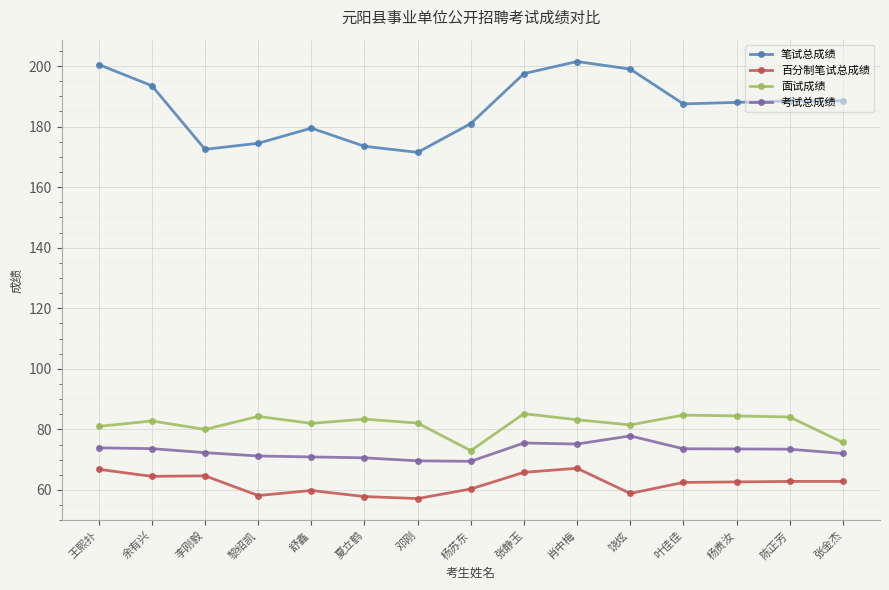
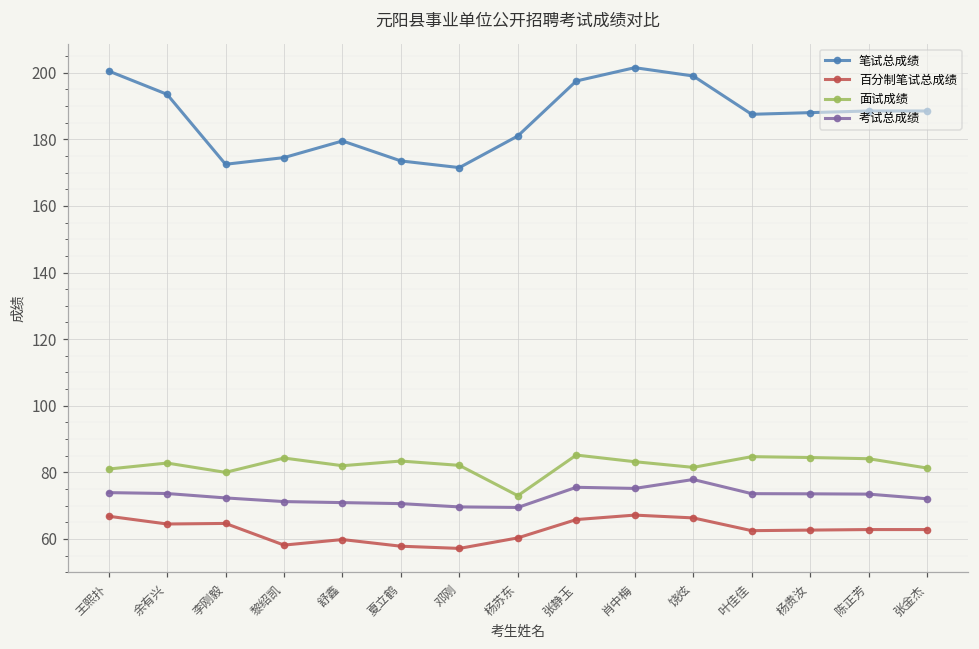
百分制笔试总成绩, 饶炫: 59 -> 66
面试成绩, 张金杰: 76 -> 81
